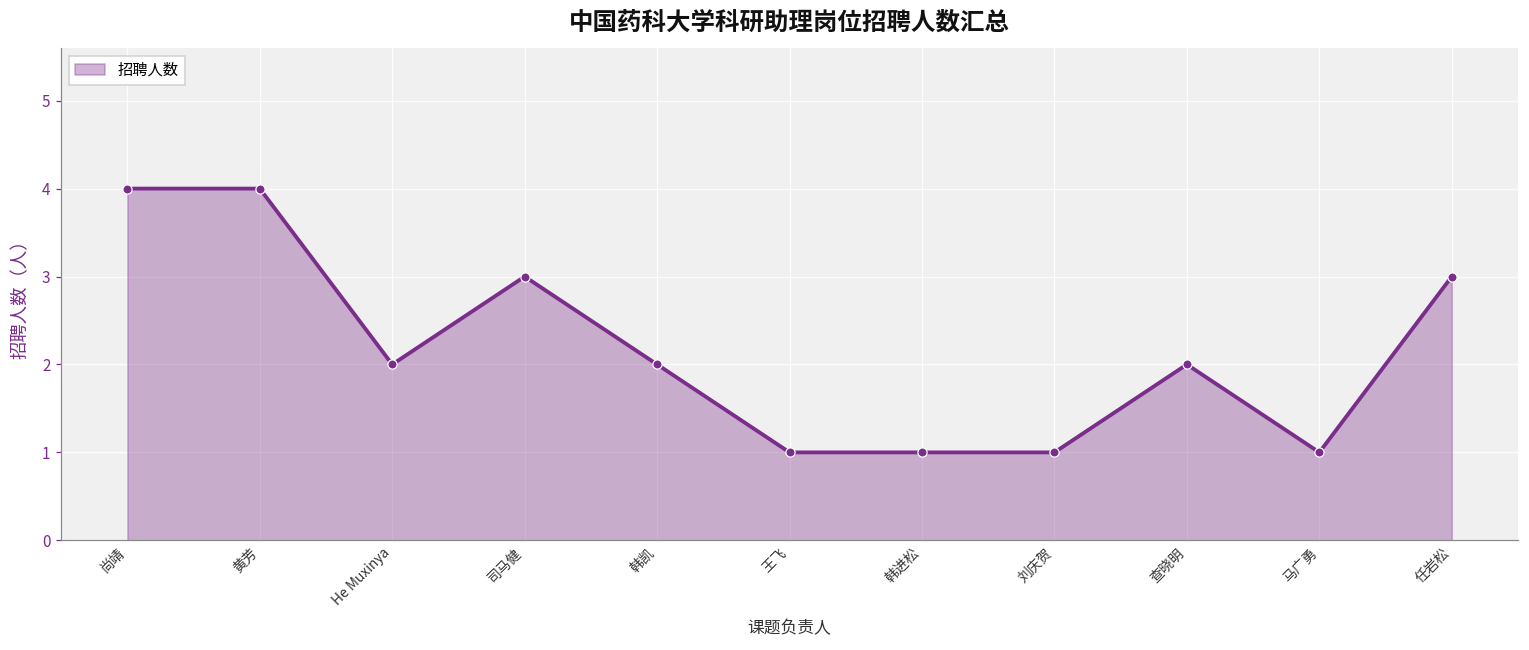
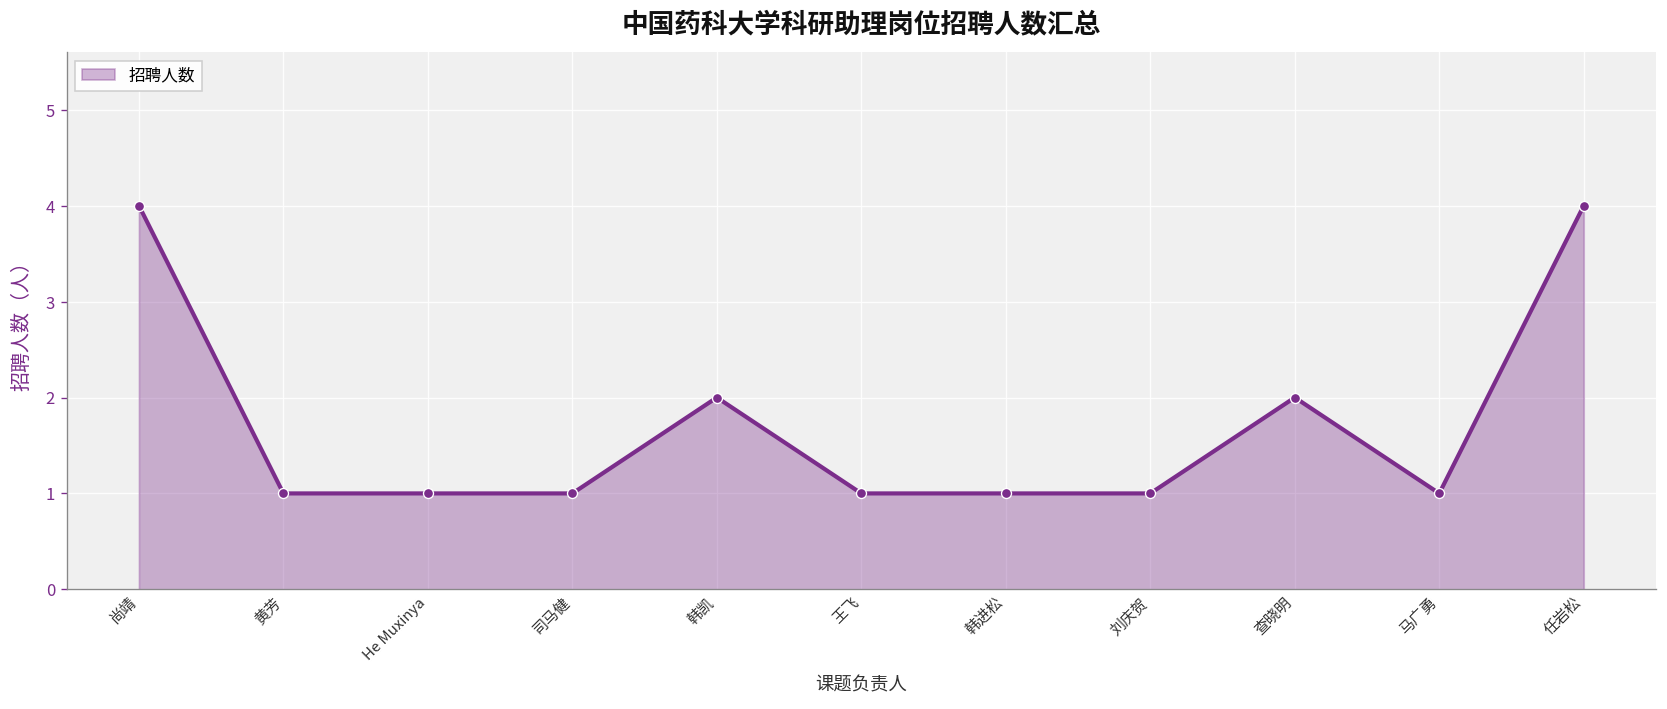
招聘人数, 黄芳: 4 -> 1
招聘人数, He Muxinya: 2 -> 1
招聘人数, 司马健: 3 -> 1
招聘人数, 任岩松: 3 -> 4
